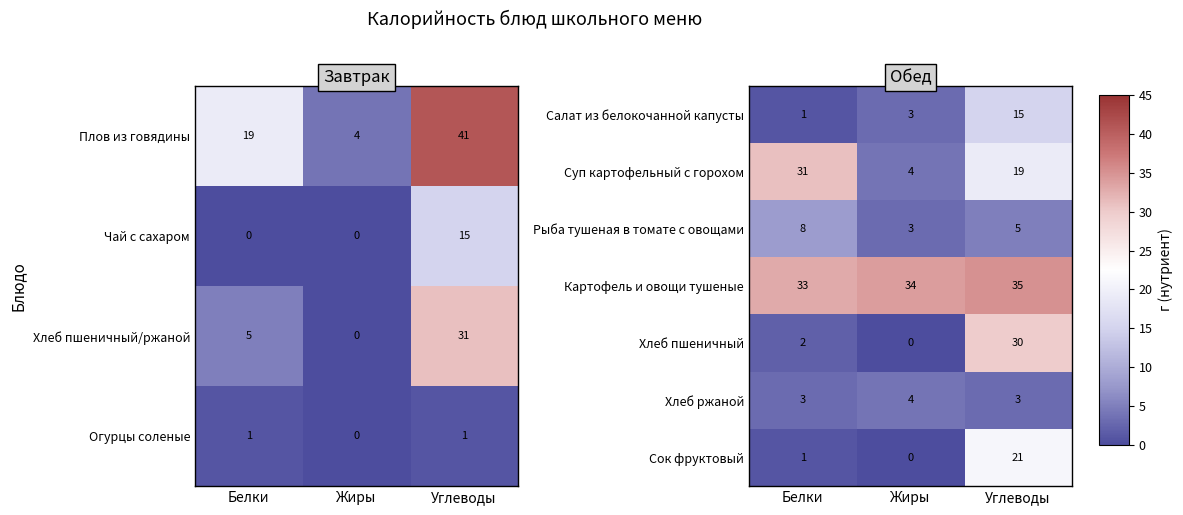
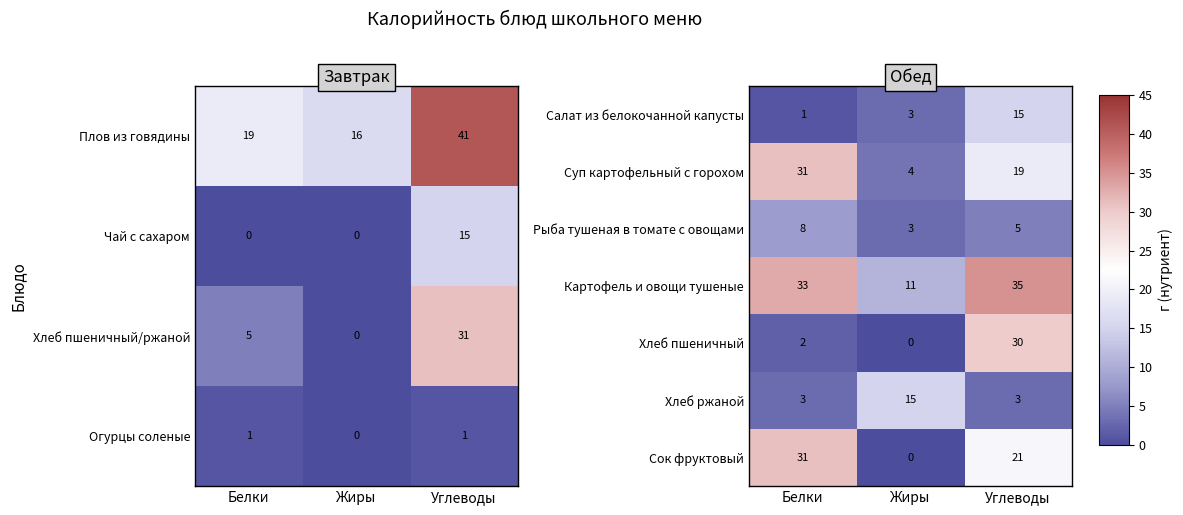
Завтрак, Плов из говядины, Жиры: 4 -> 16
Обед, Картофель и овощи тушеные, Жиры: 34 -> 11
Обед, Хлеб ржаной, Жиры: 4 -> 15
Обед, Сок фруктовый, Белки: 1 -> 31
